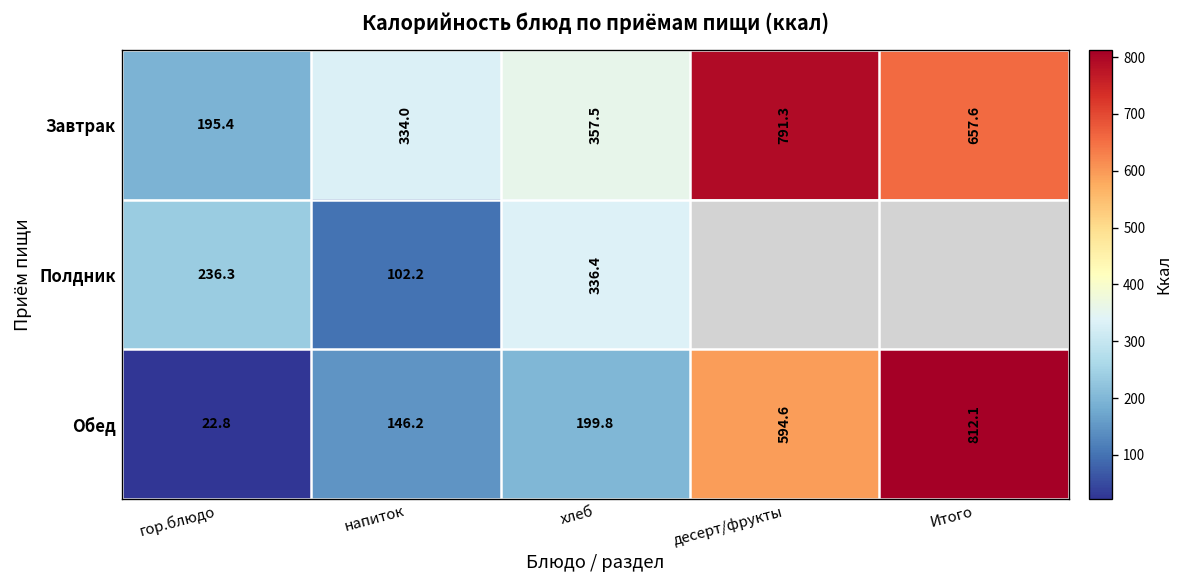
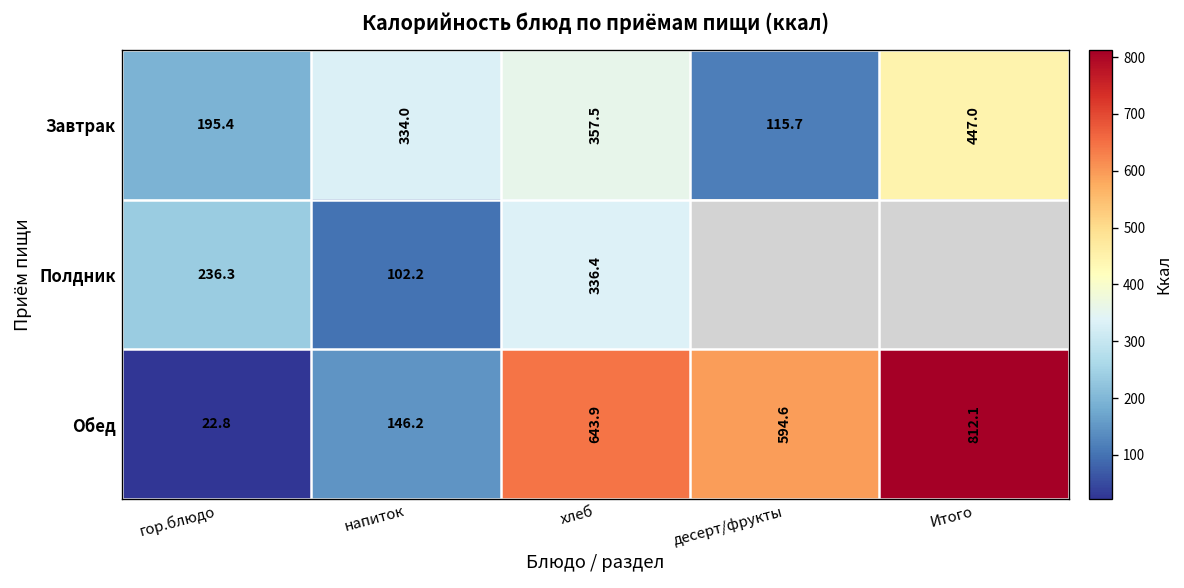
Завтрак, десерт/фрукты: 791.3 -> 115.7
Завтрак, Итого: 657.6 -> 447.0
Обед, хлеб: 199.8 -> 643.9
